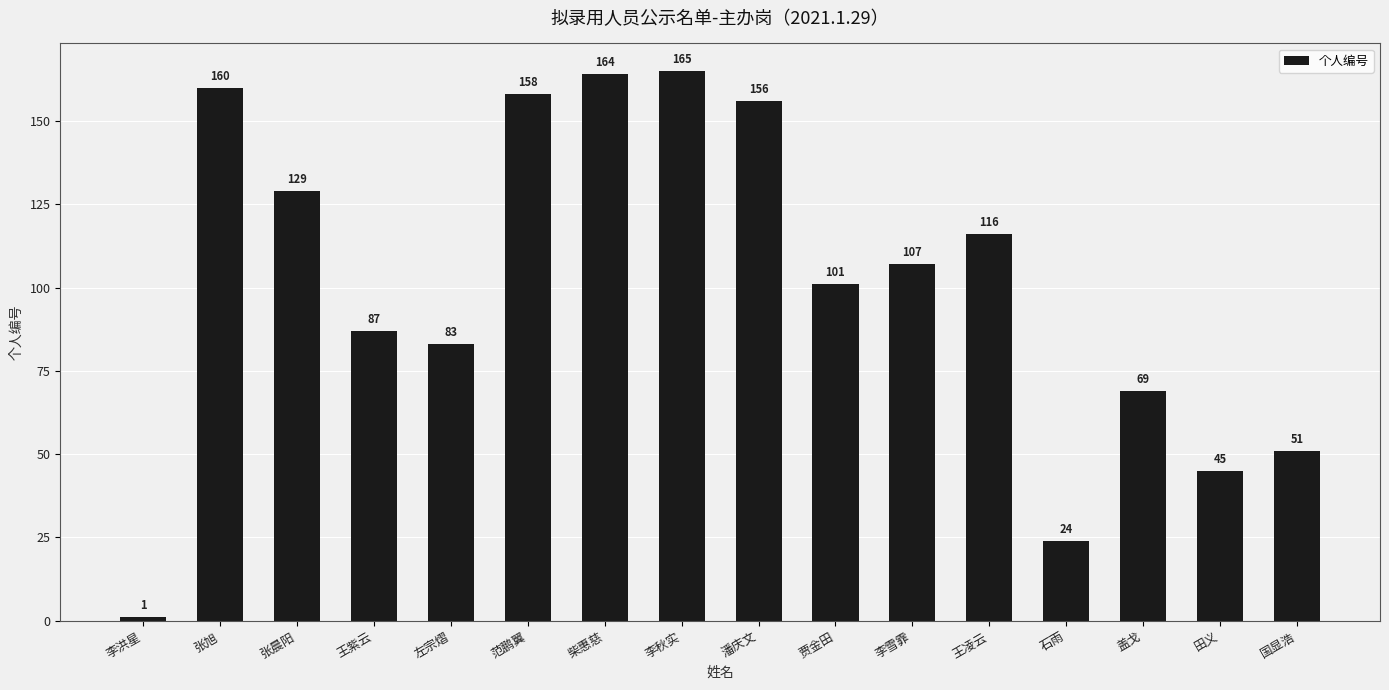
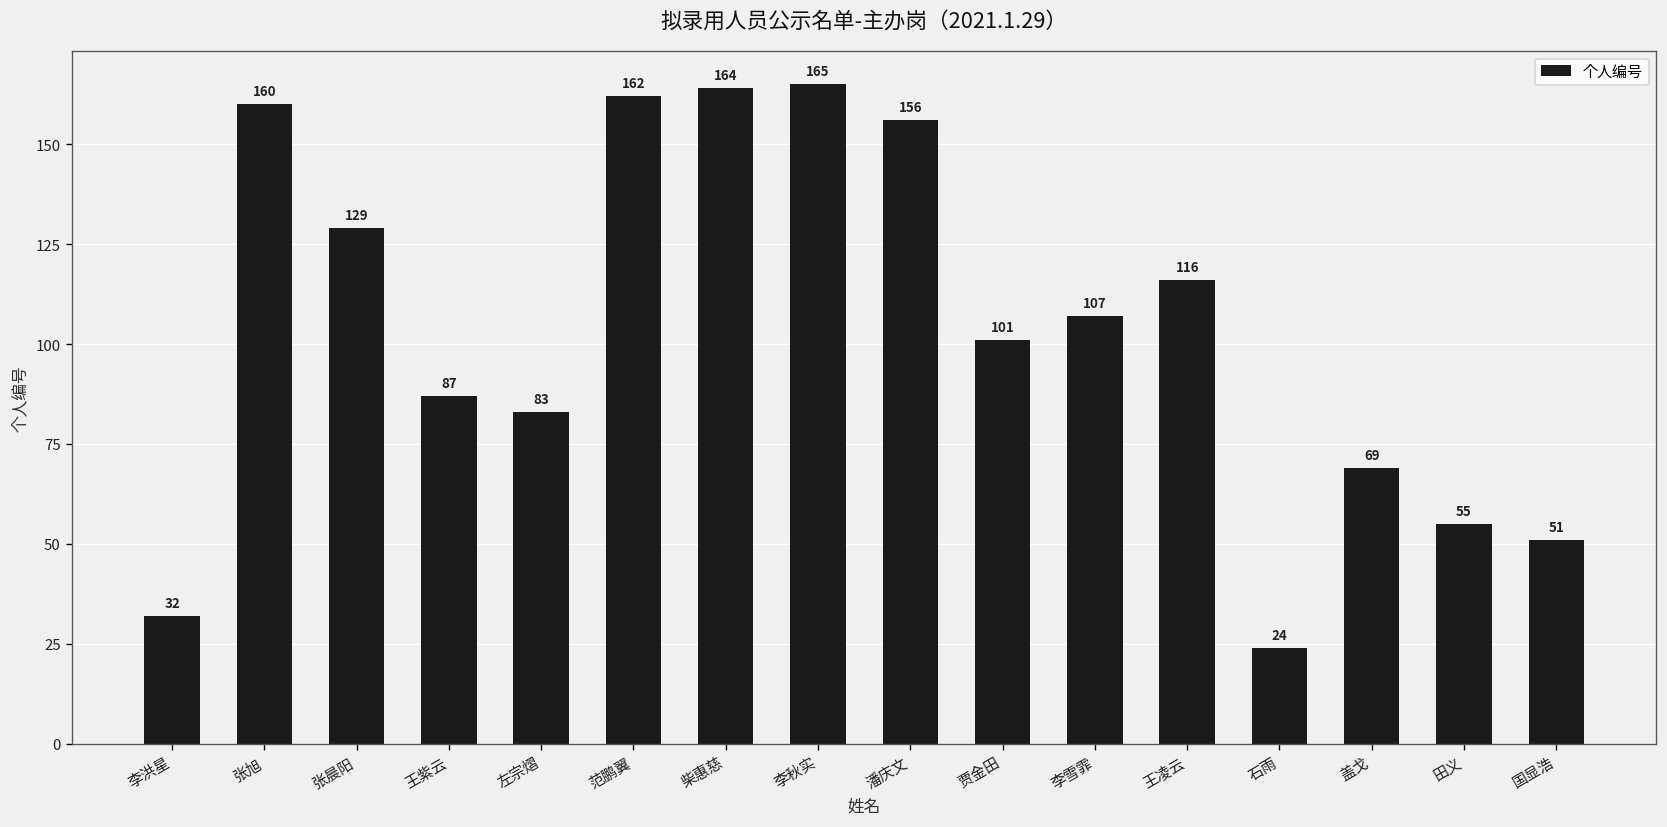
李洪星: 1 -> 32
范鹏翼: 158 -> 162
田义: 45 -> 55
